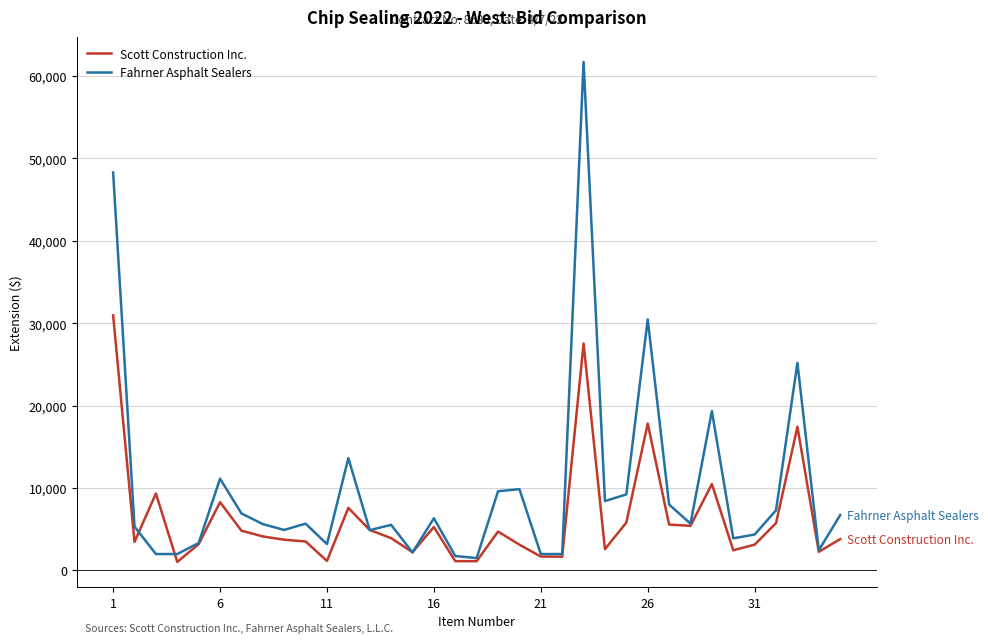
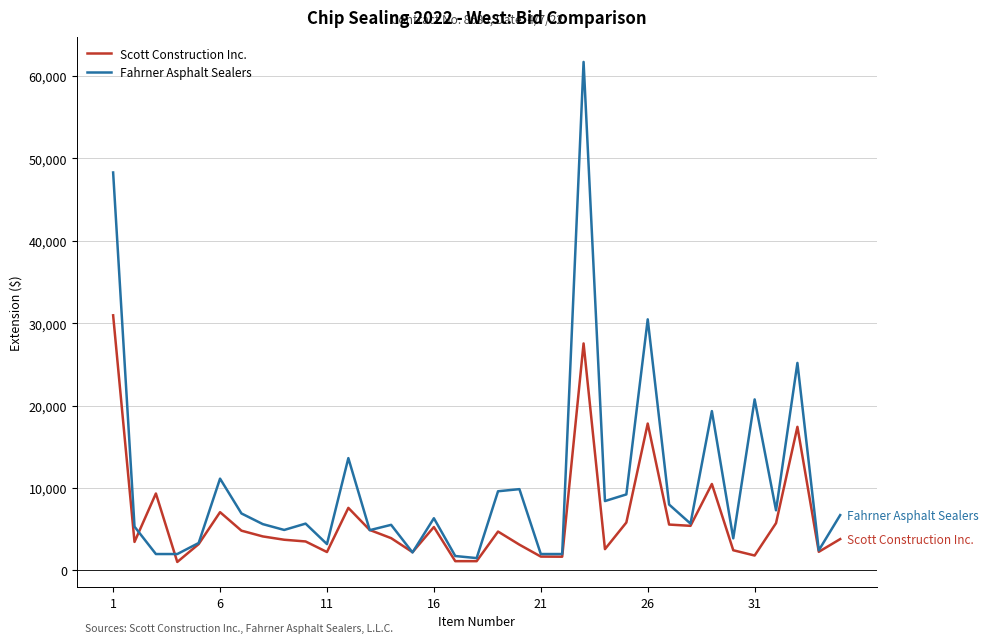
Scott Construction Inc., 6: 8,000 -> 7,000
Scott Construction Inc., 11: 1,000 -> 2,000
Scott Construction Inc., 31: 3,000 -> 2,000
Fahrner Asphalt Sealers, 31: 4,000 -> 21,000
